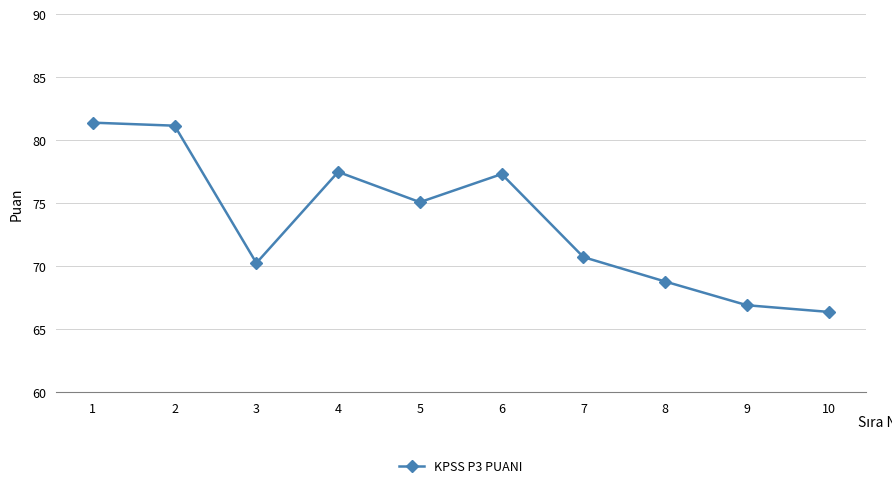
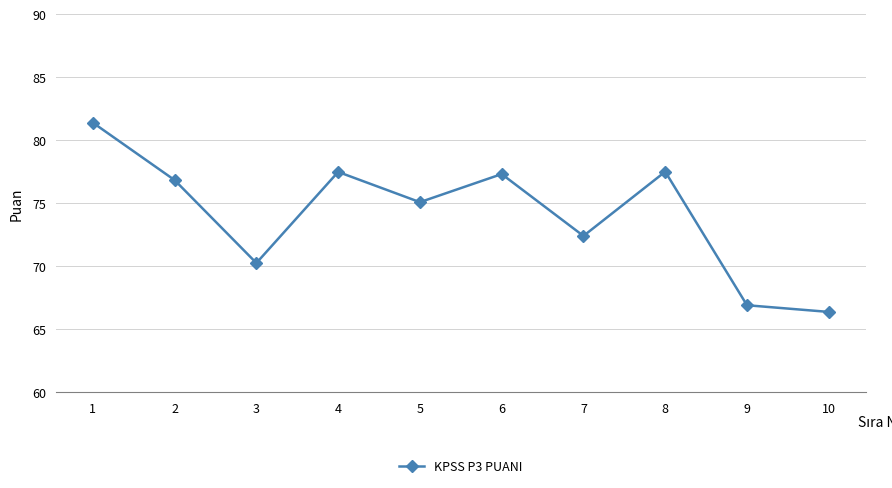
2: 81.1 -> 76.8
7: 70.7 -> 72.4
8: 68.8 -> 77.5
